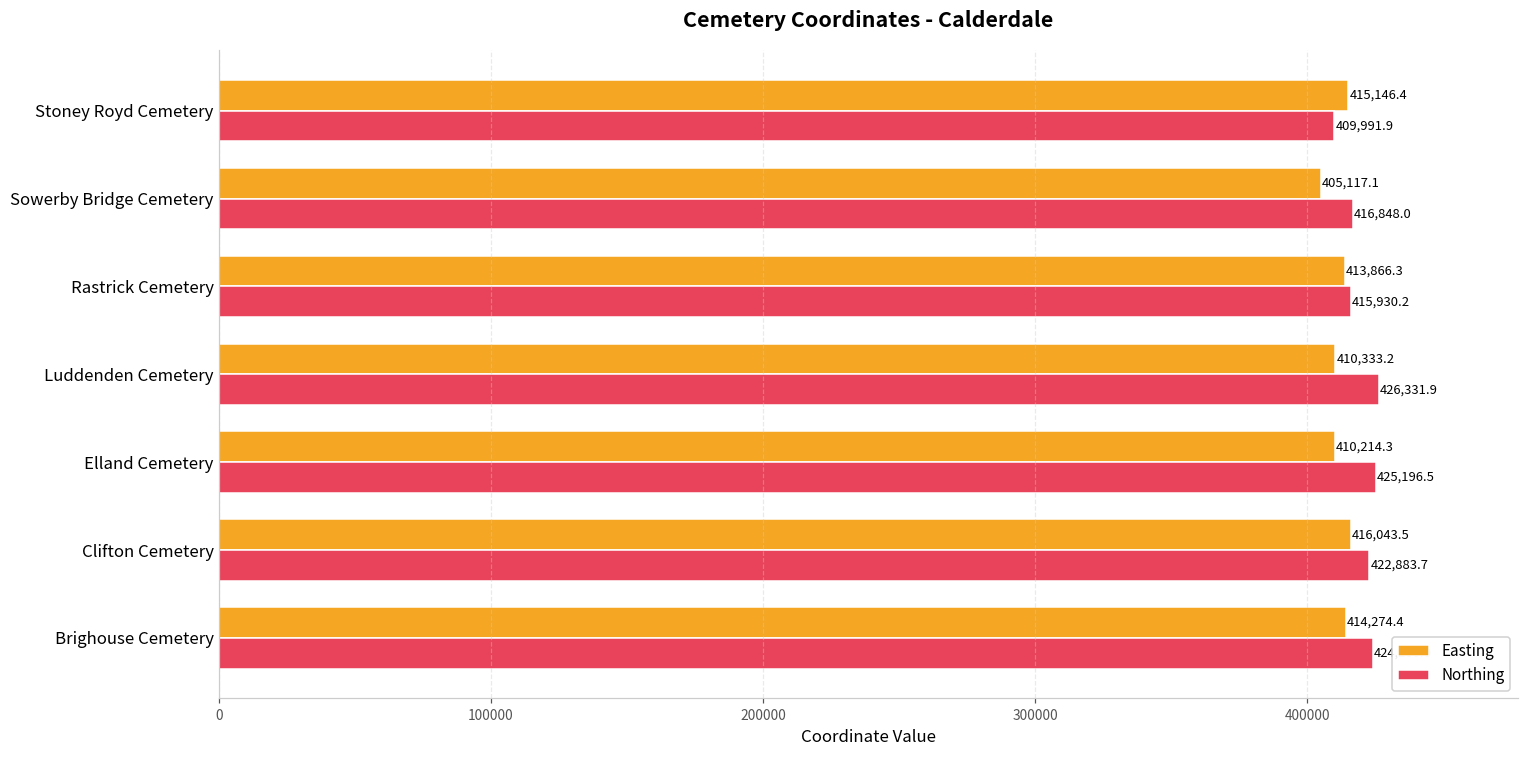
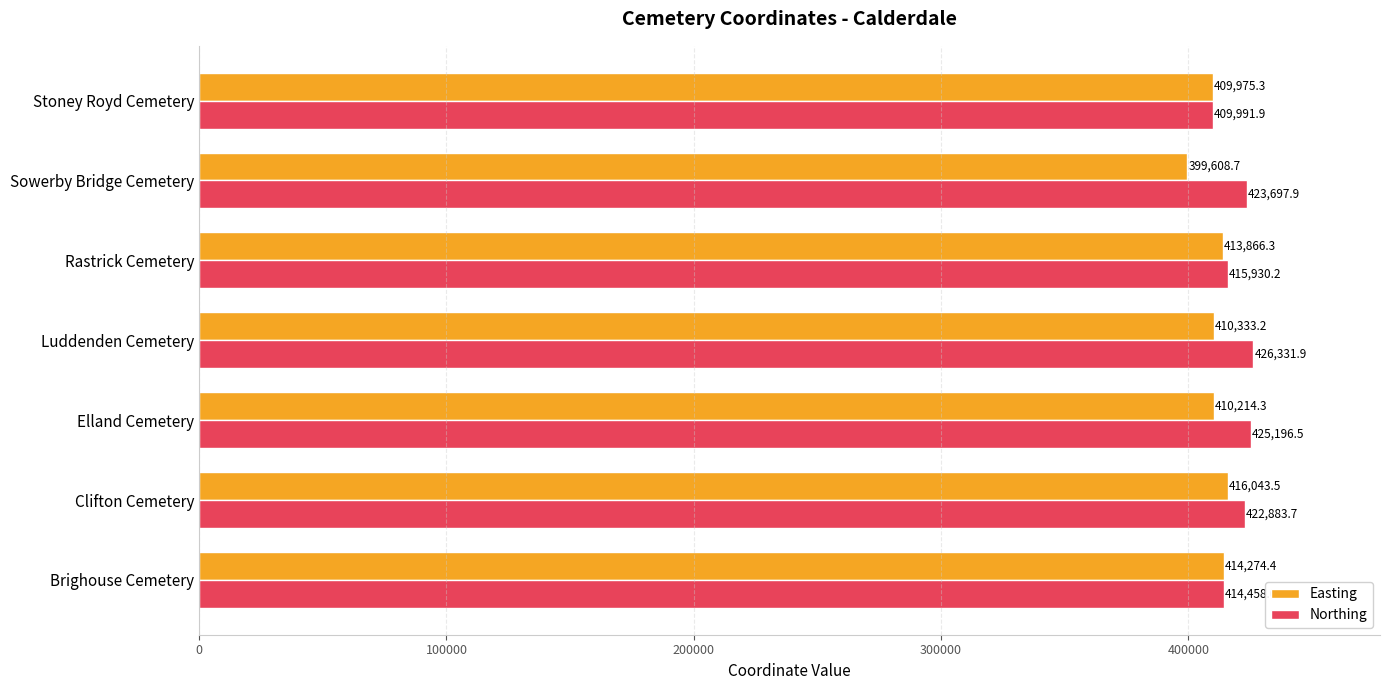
Easting, Stoney Royd Cemetery: 415,146.4 -> 409,975.3
Easting, Sowerby Bridge Cemetery: 405,117.1 -> 399,608.7
Northing, Sowerby Bridge Cemetery: 416,848.0 -> 423,697.9
Northing, Brighouse Cemetery: 424000 -> 414000
